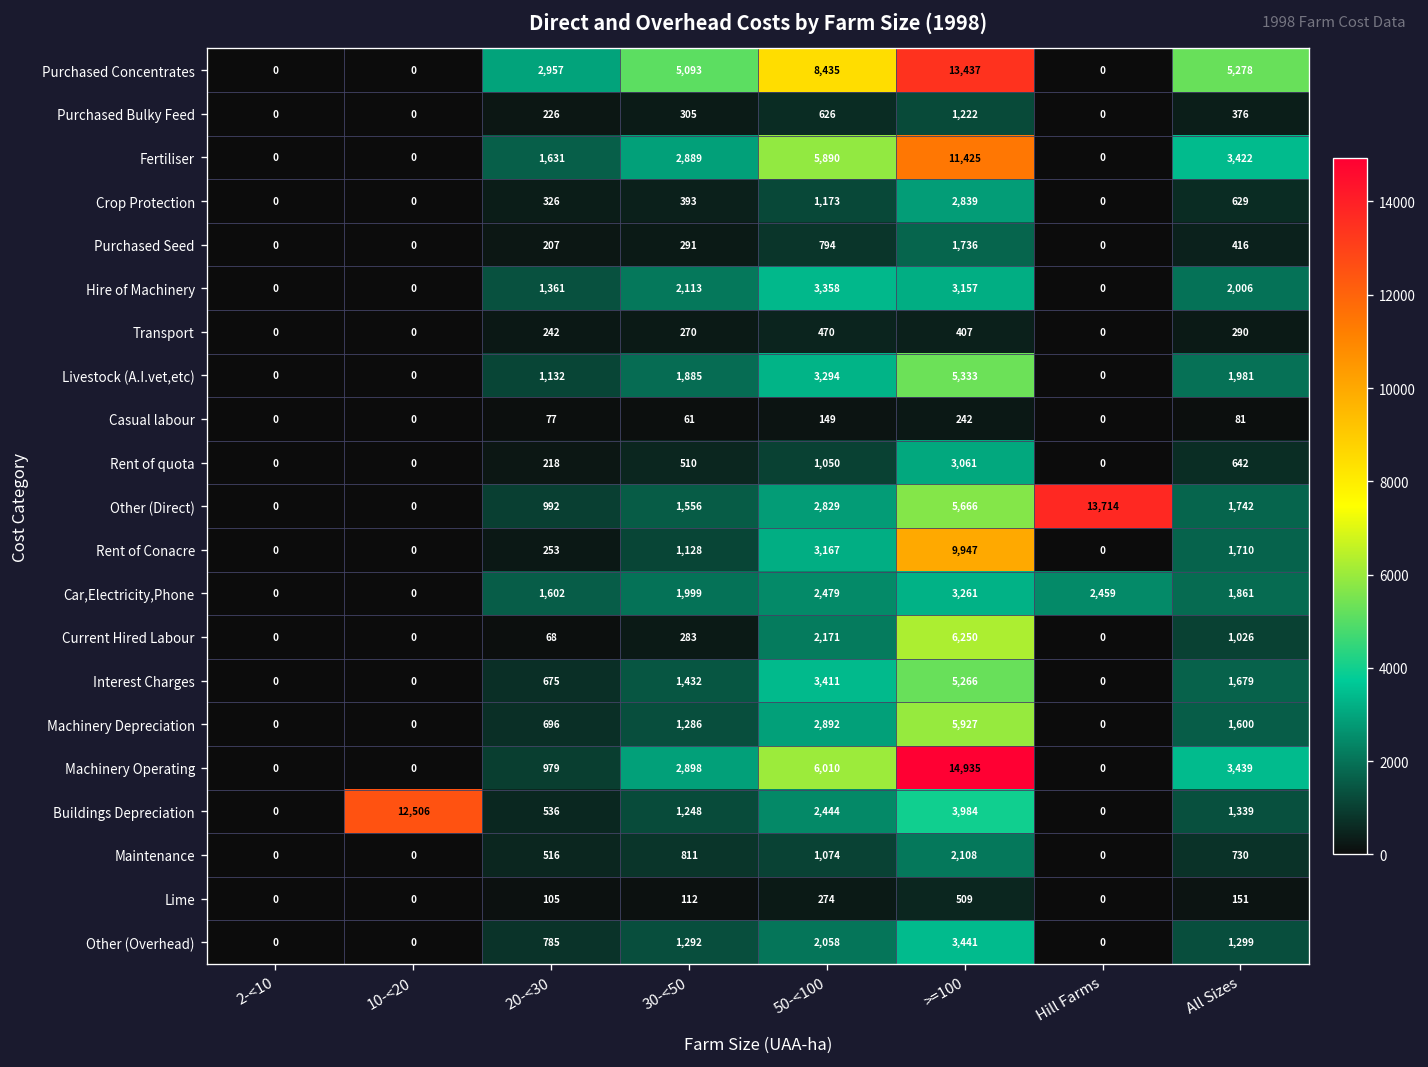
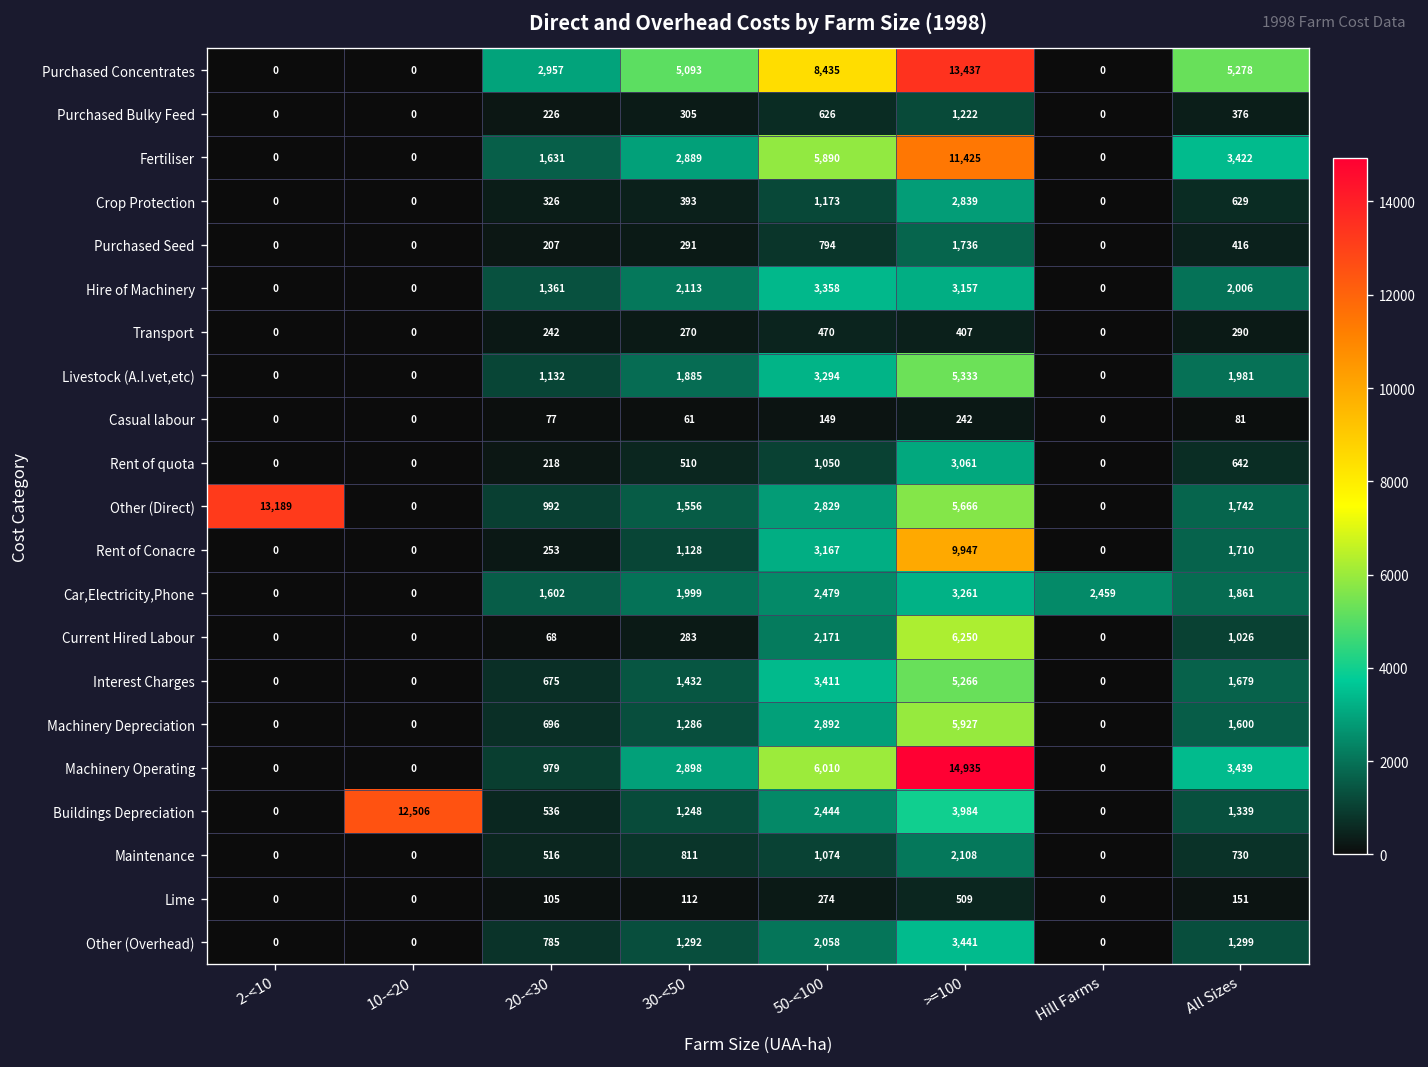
Other (Direct), 2-<10: 0 -> 13,189
Other (Direct), Hill Farms: 13,714 -> 0
